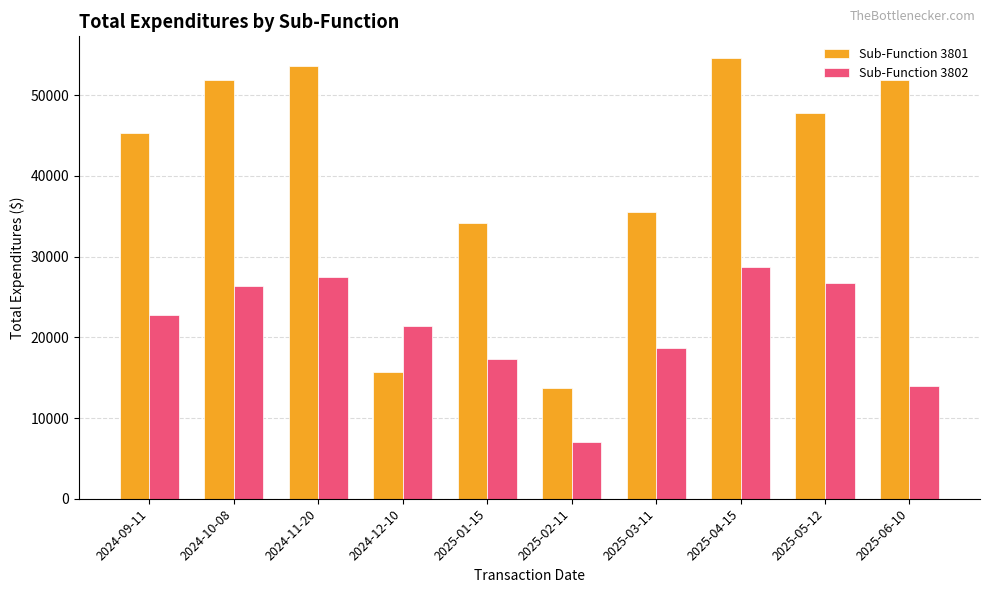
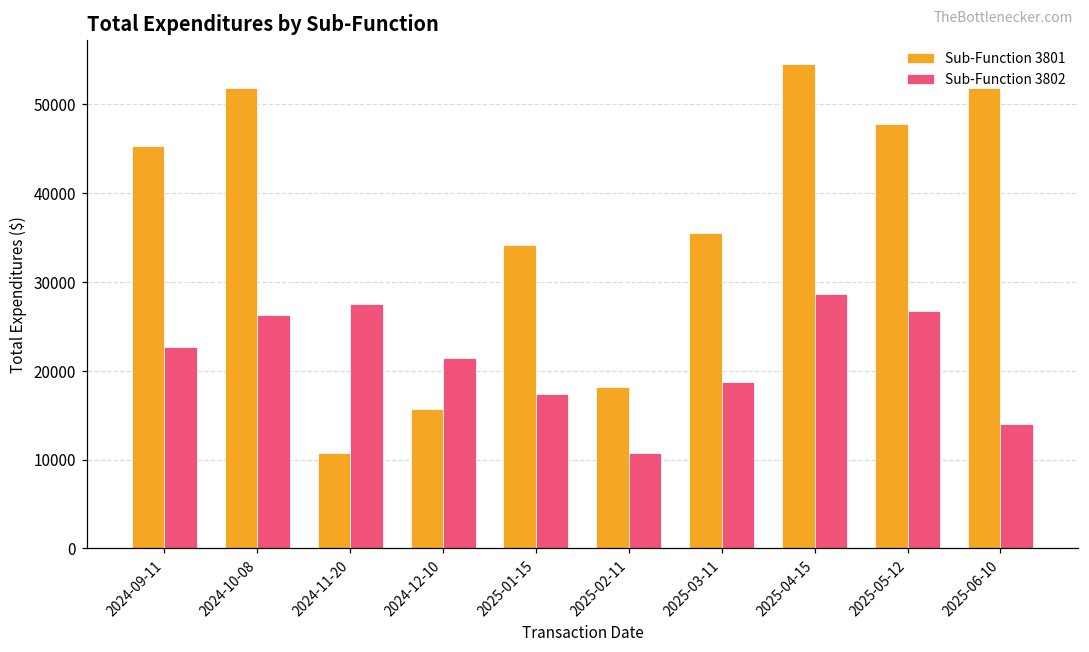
Sub-Function 3801, 2024-11-20: 54000 -> 11000
Sub-Function 3801, 2025-02-11: 14000 -> 18000
Sub-Function 3802, 2025-02-11: 7000 -> 11000
